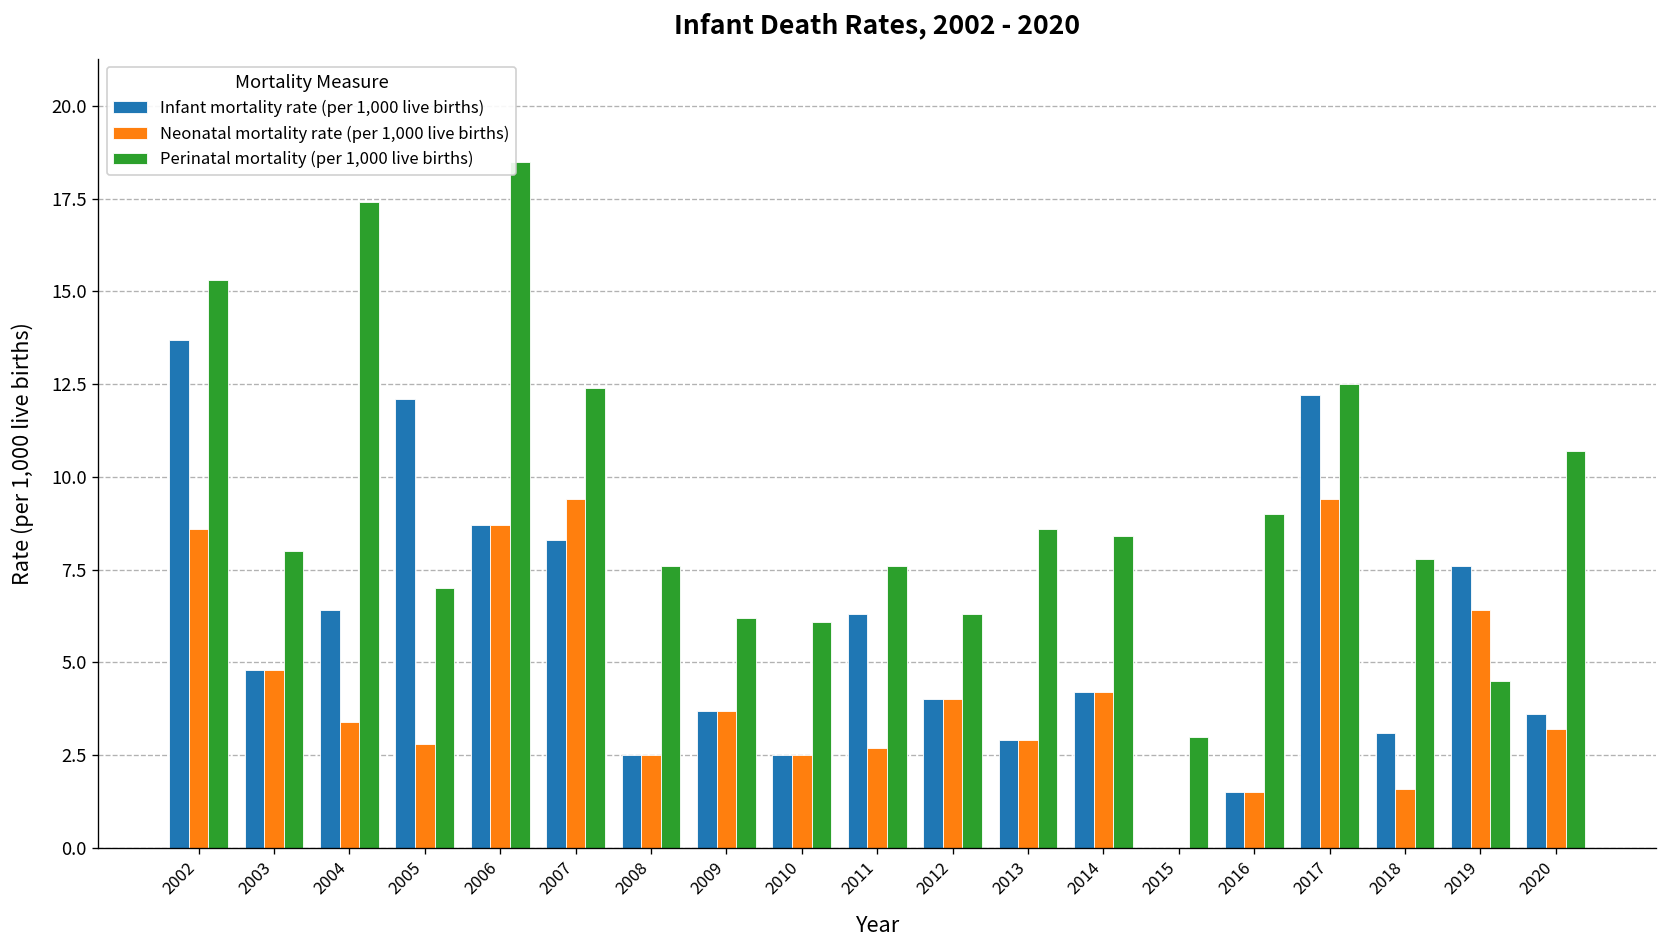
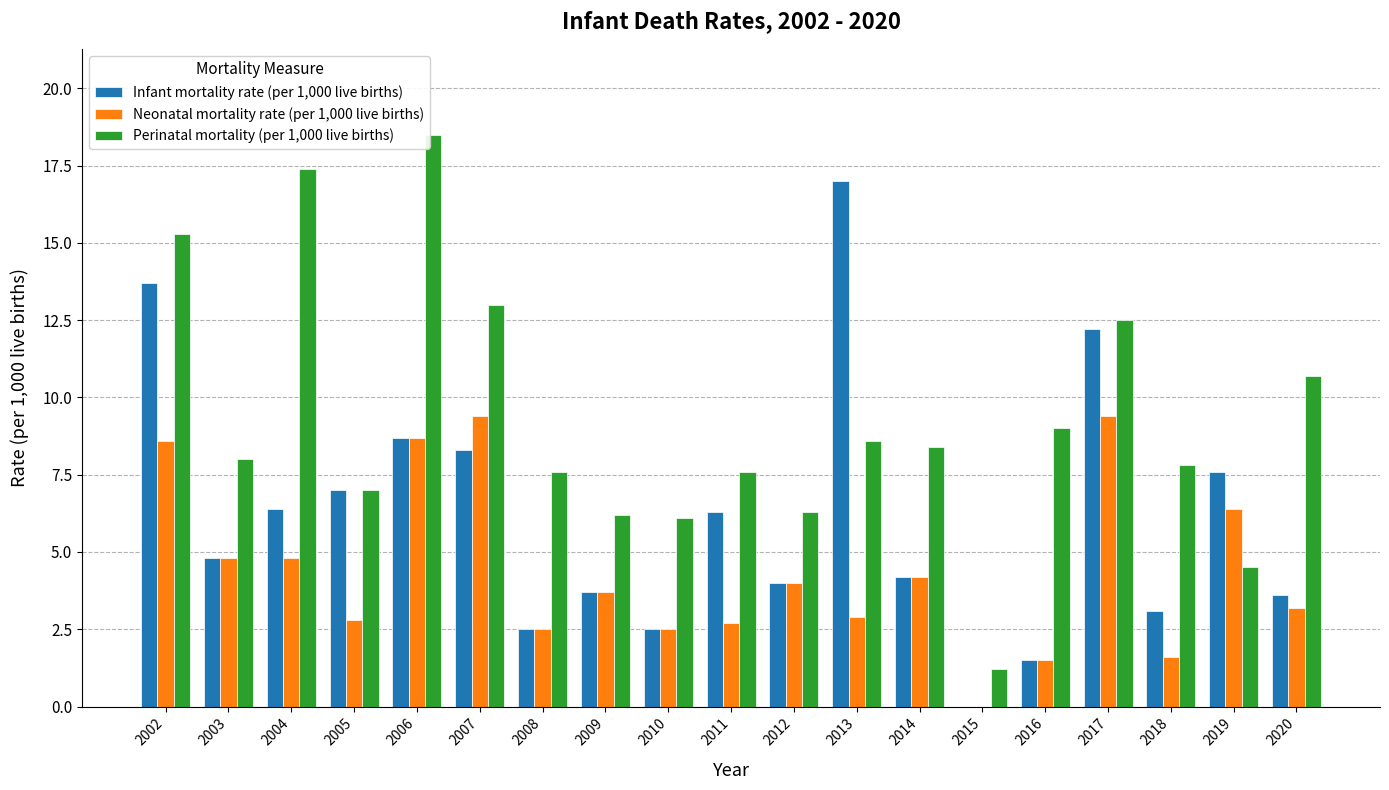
Neonatal mortality rate (per 1,000 live births), 2004: 3.4 -> 4.8
Infant mortality rate (per 1,000 live births), 2005: 12.1 -> 7.0
Perinatal mortality (per 1,000 live births), 2007: 12.4 -> 13.0
Infant mortality rate (per 1,000 live births), 2013: 2.9 -> 17.0
Perinatal mortality (per 1,000 live births), 2015: 3.0 -> 1.2
